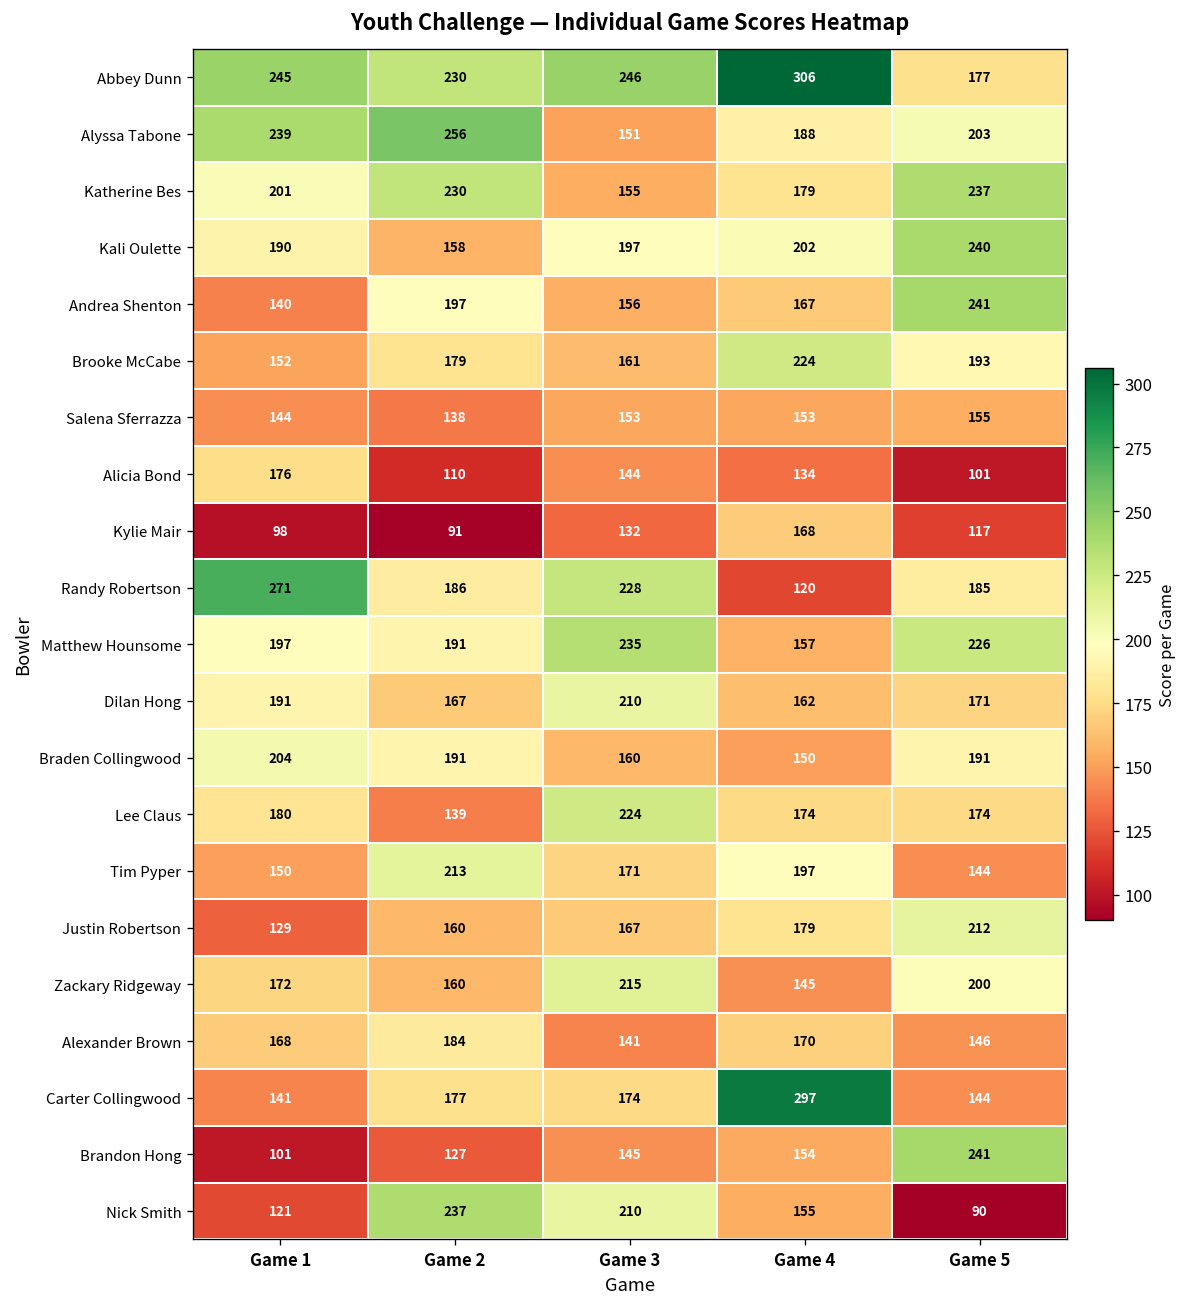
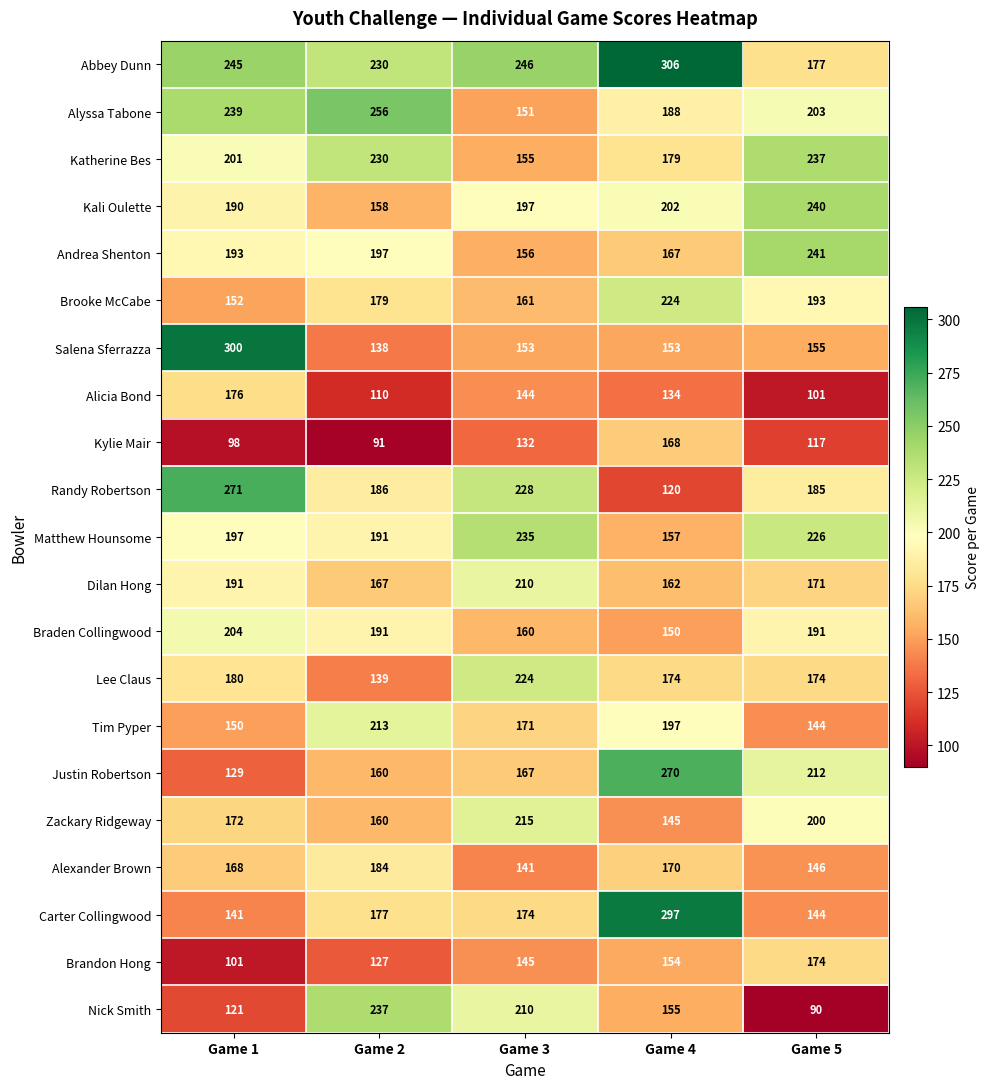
Andrea Shenton, Game 1: 140 -> 193
Salena Sferrazza, Game 1: 144 -> 300
Justin Robertson, Game 4: 179 -> 270
Brandon Hong, Game 5: 241 -> 174
